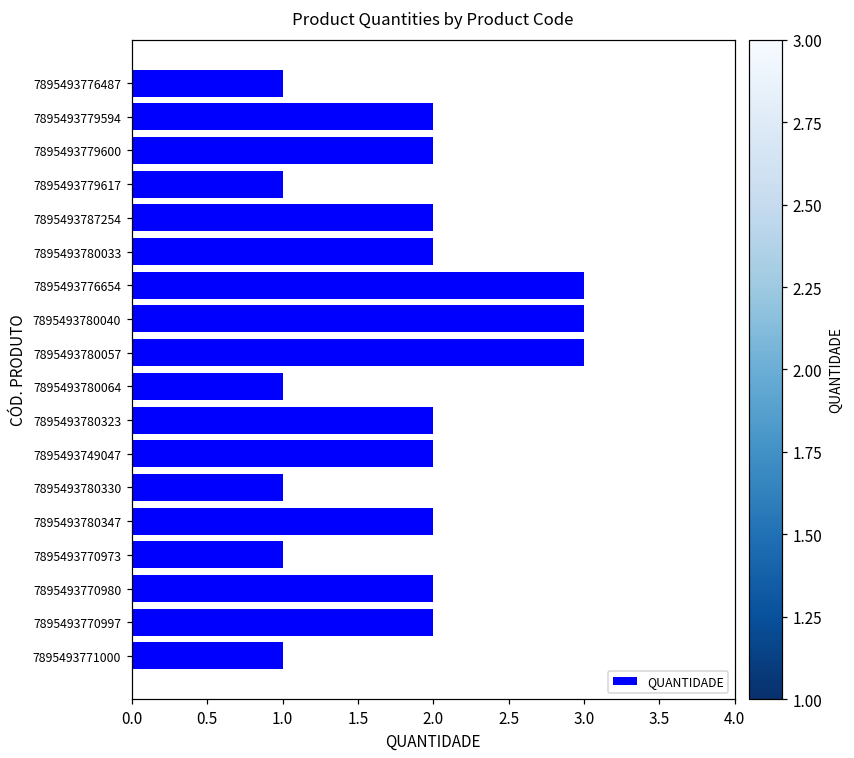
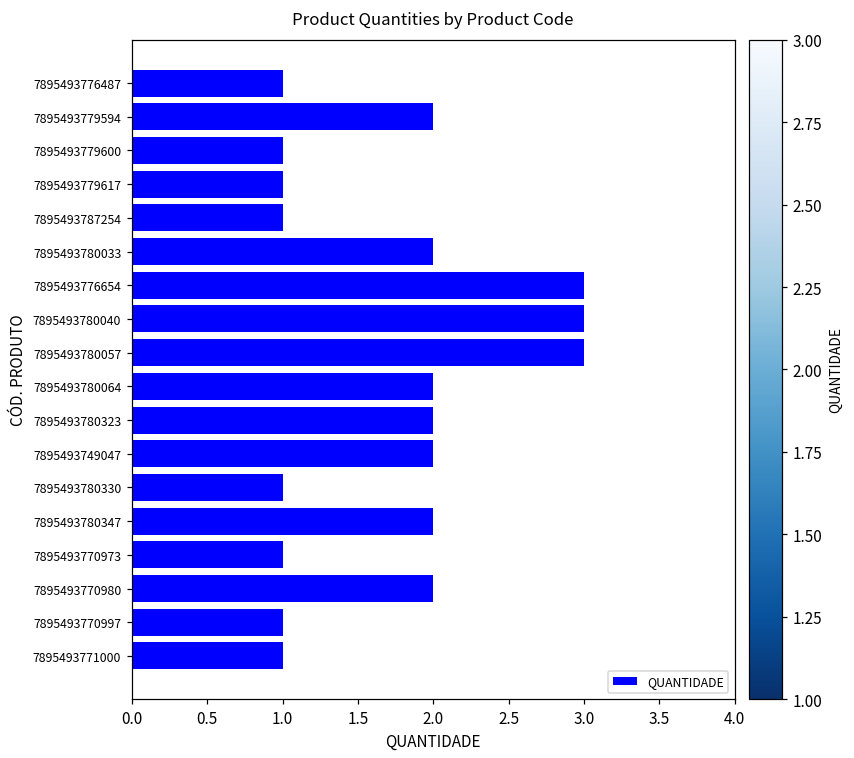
7895493779600: 2 -> 1
7895493787254: 2 -> 1
7895493780064: 1 -> 2
7895493770997: 2 -> 1
